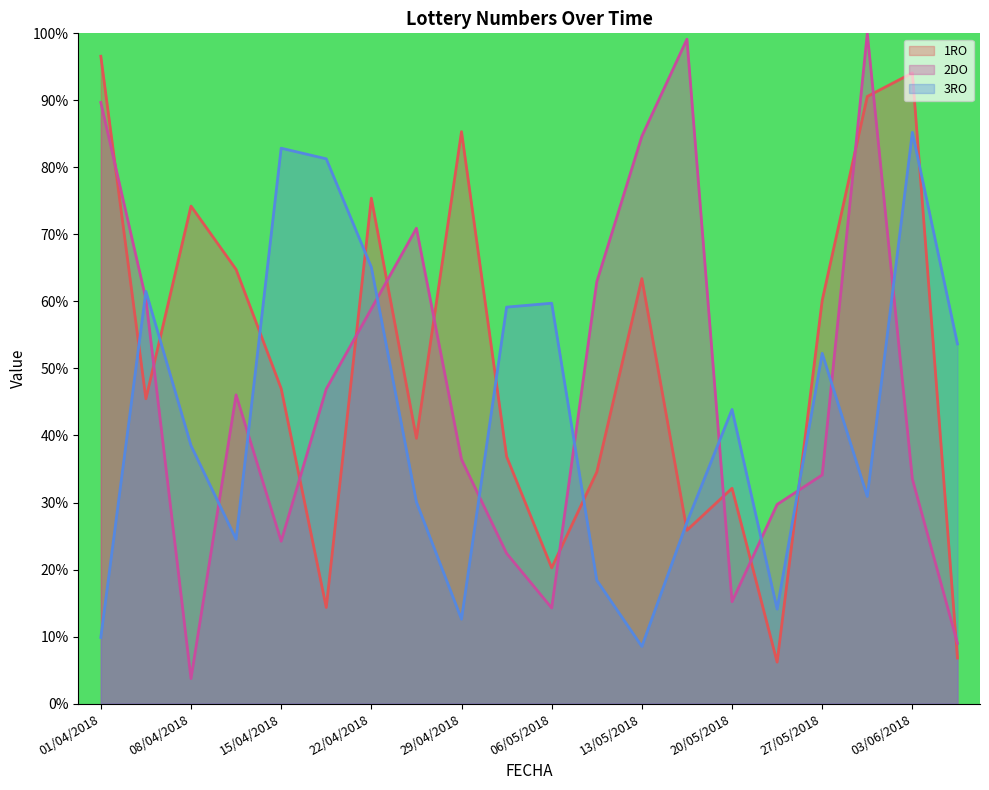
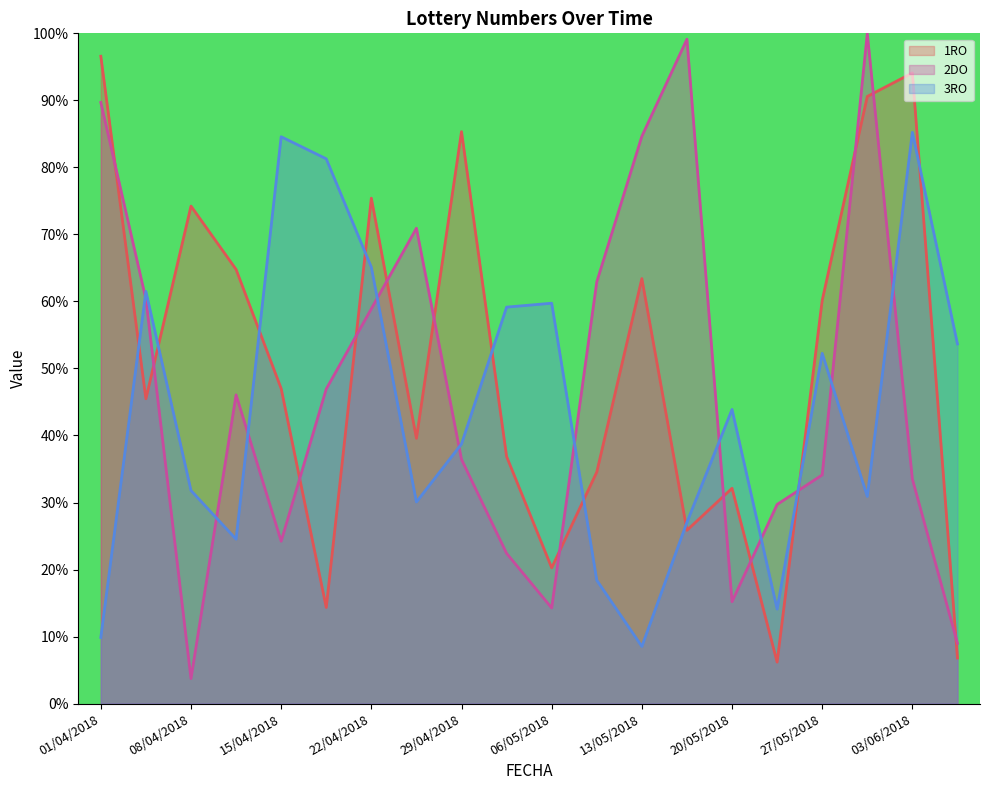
3RO, 08/04/2018: 39% -> 32%
3RO, 15/04/2018: 83% -> 85%
3RO, 29/04/2018: 13% -> 39%
